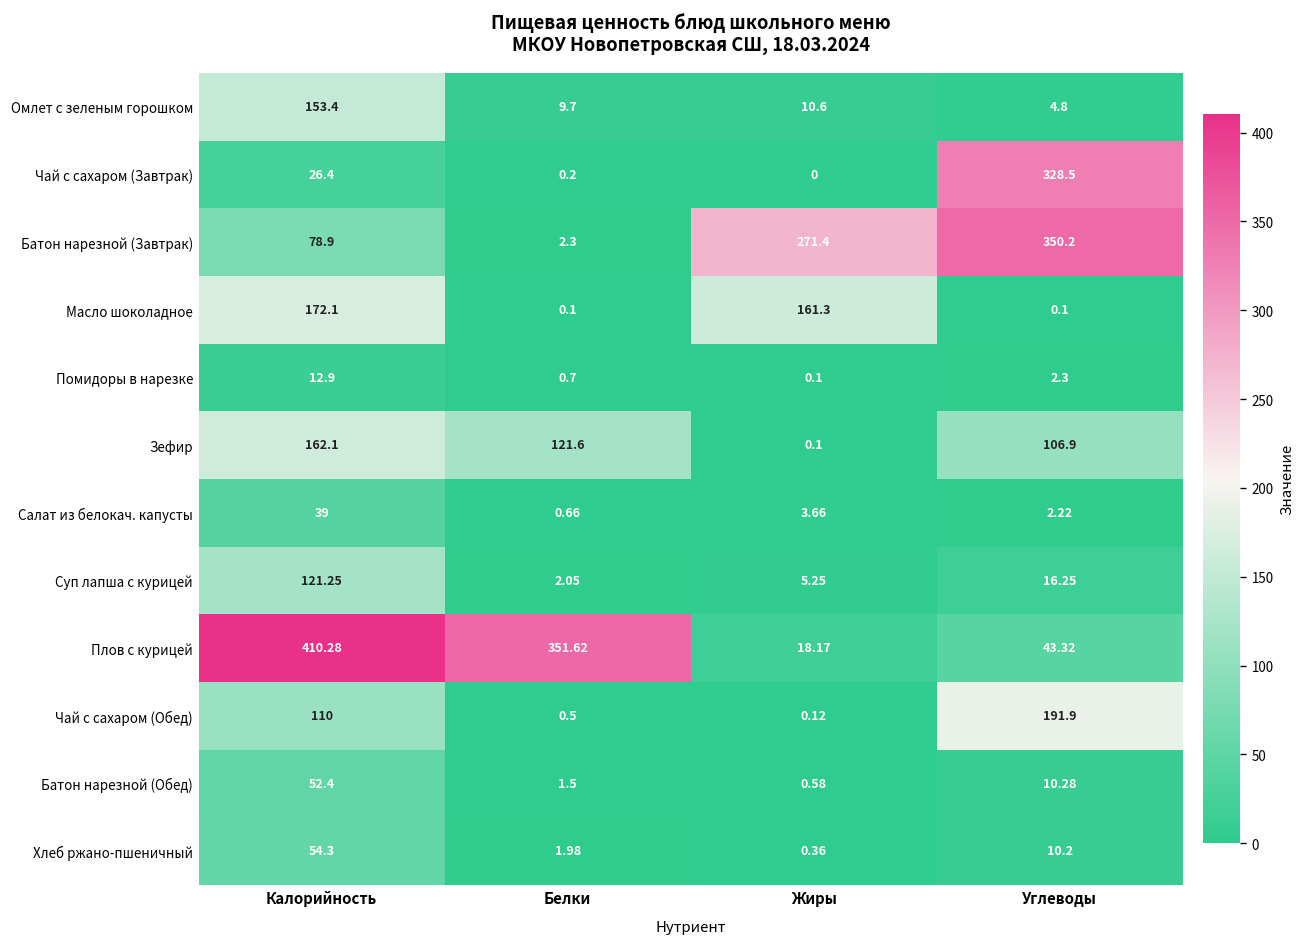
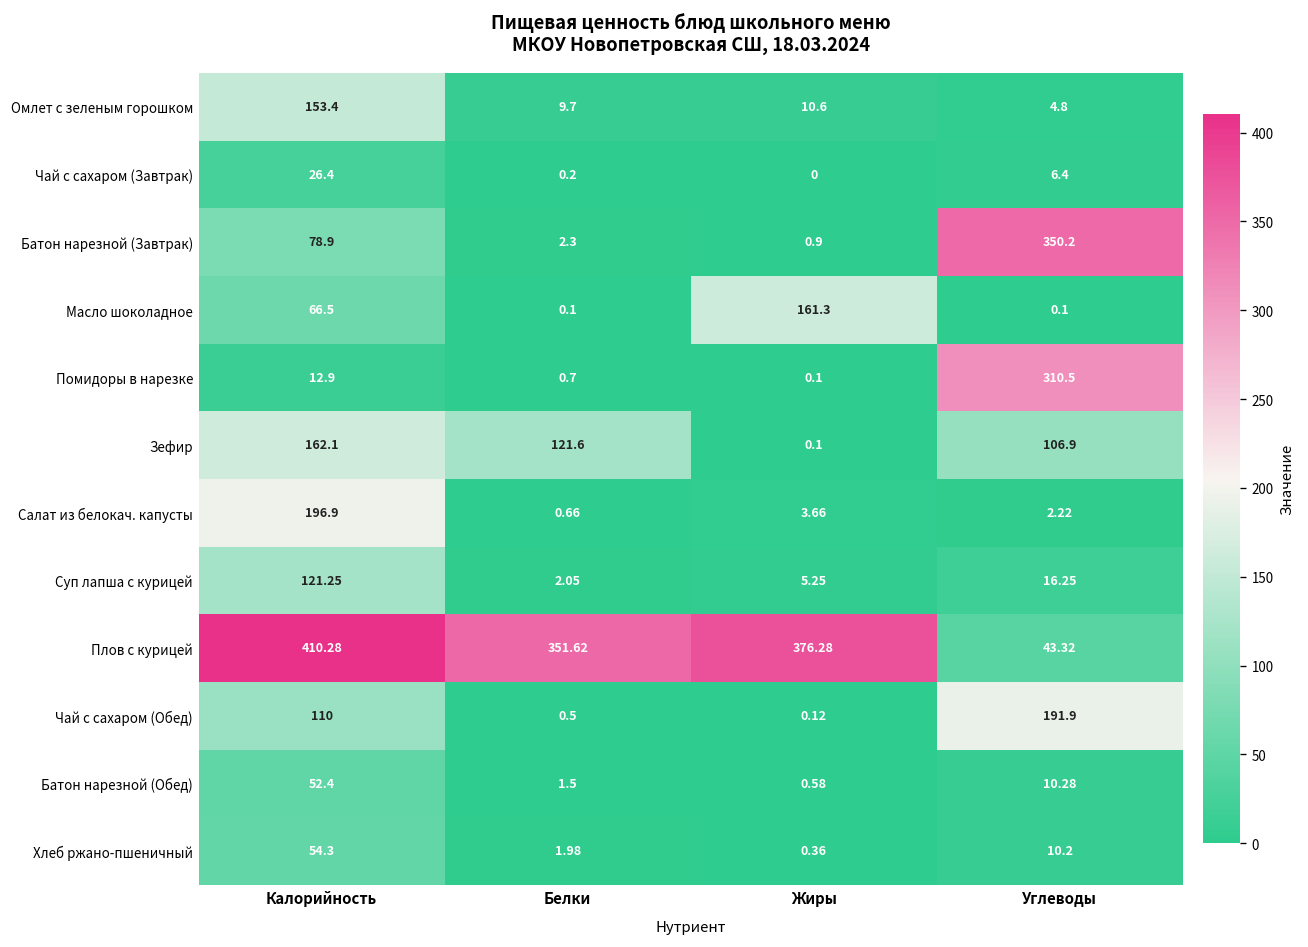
Чай с сахаром (Завтрак), Углеводы: 328.5 -> 6.4
Батон нарезной (Завтрак), Жиры: 271.4 -> 0.9
Масло шоколадное, Калорийность: 172.1 -> 66.5
Помидоры в нарезке, Углеводы: 2.3 -> 310.5
Салат из белокач. капусты, Калорийность: 39 -> 196.9
Плов с курицей, Жиры: 18.17 -> 376.28
